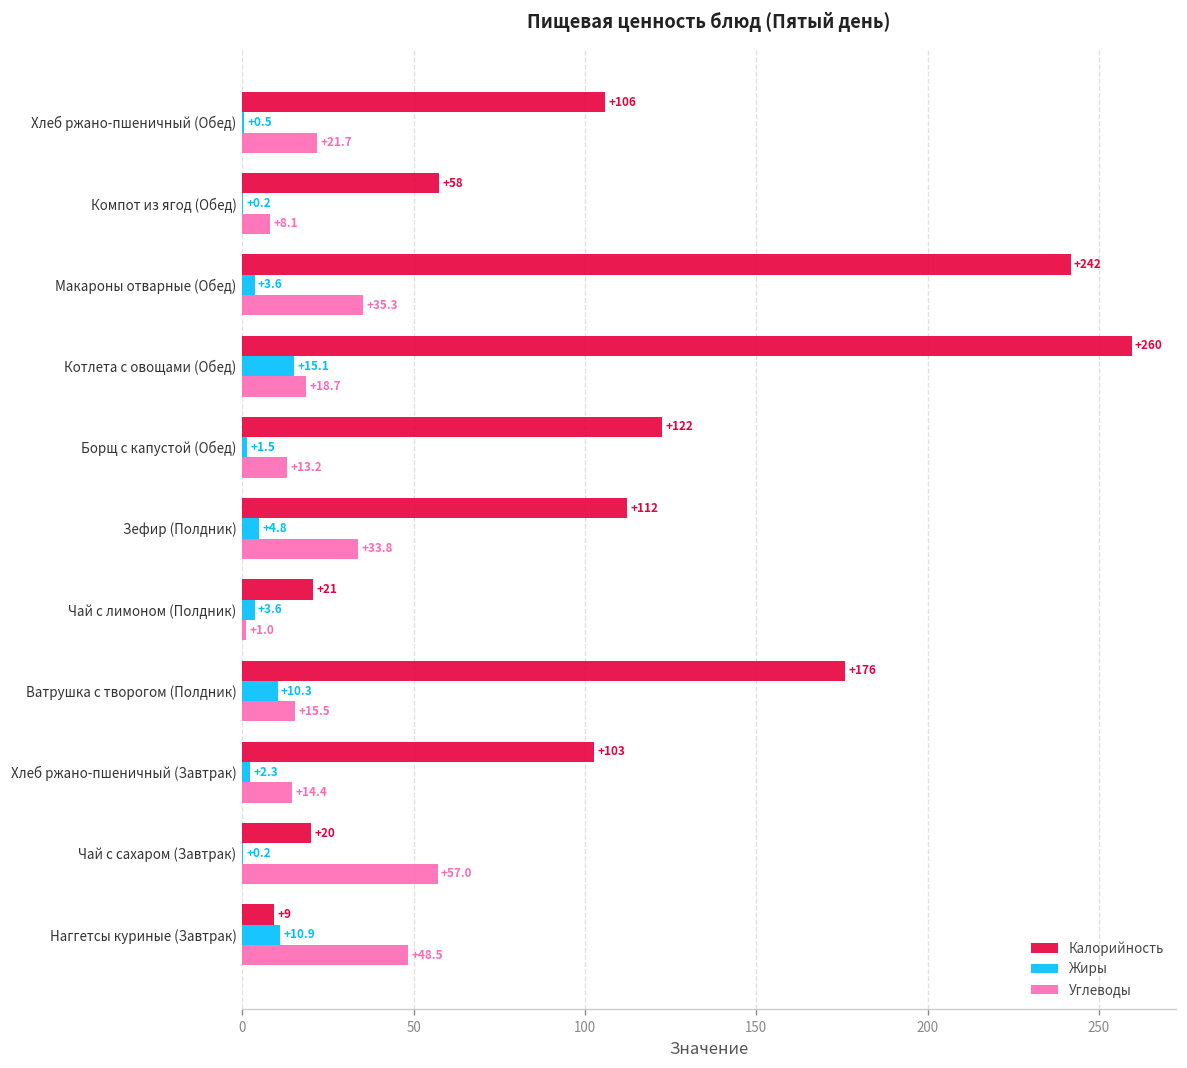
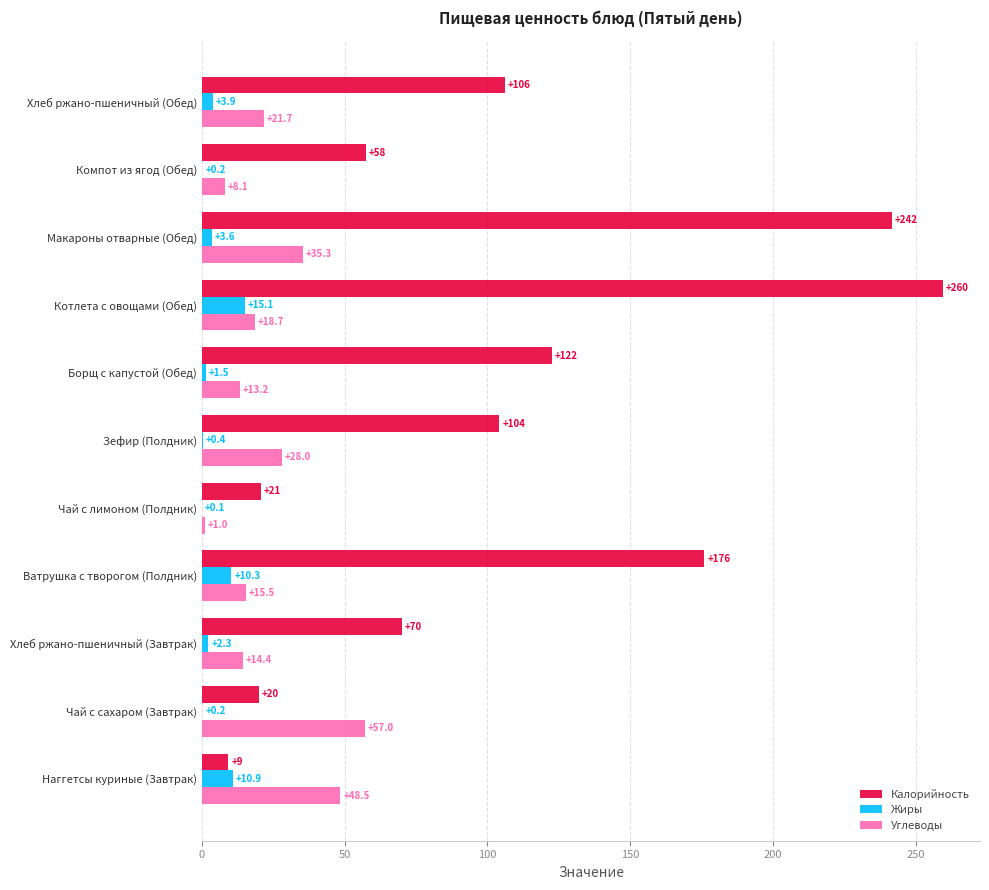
Жиры, Хлеб ржано-пшеничный (Обед): +0.5 -> +3.9
Калорийность, Зефир (Полдник): +112 -> +104
Жиры, Зефир (Полдник): +4.8 -> +0.4
Углеводы, Зефир (Полдник): +33.8 -> +28.0
Жиры, Чай с лимоном (Полдник): +3.6 -> +0.1
Калорийность, Хлеб ржано-пшеничный (Завтрак): +103 -> +70
